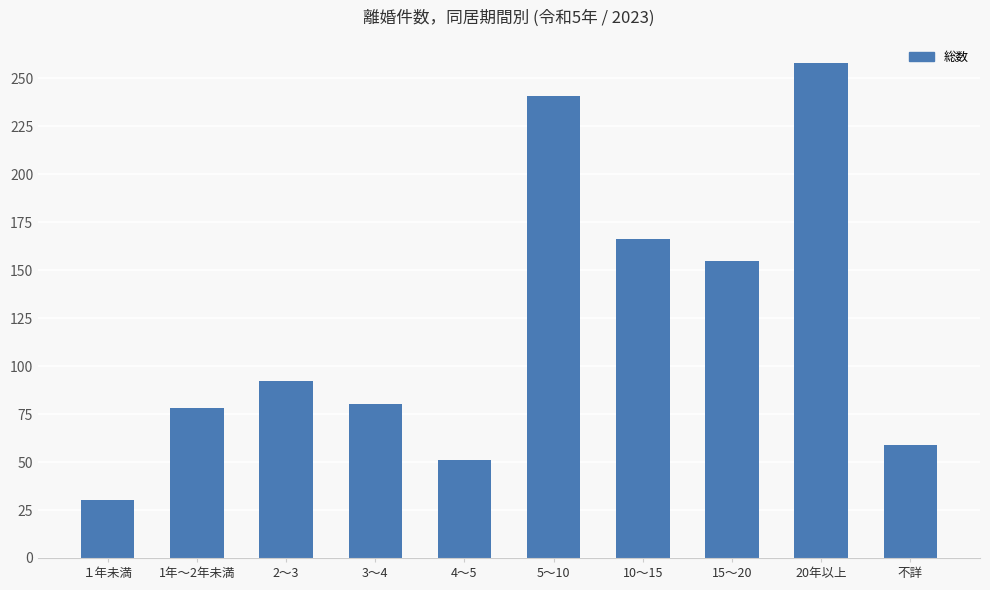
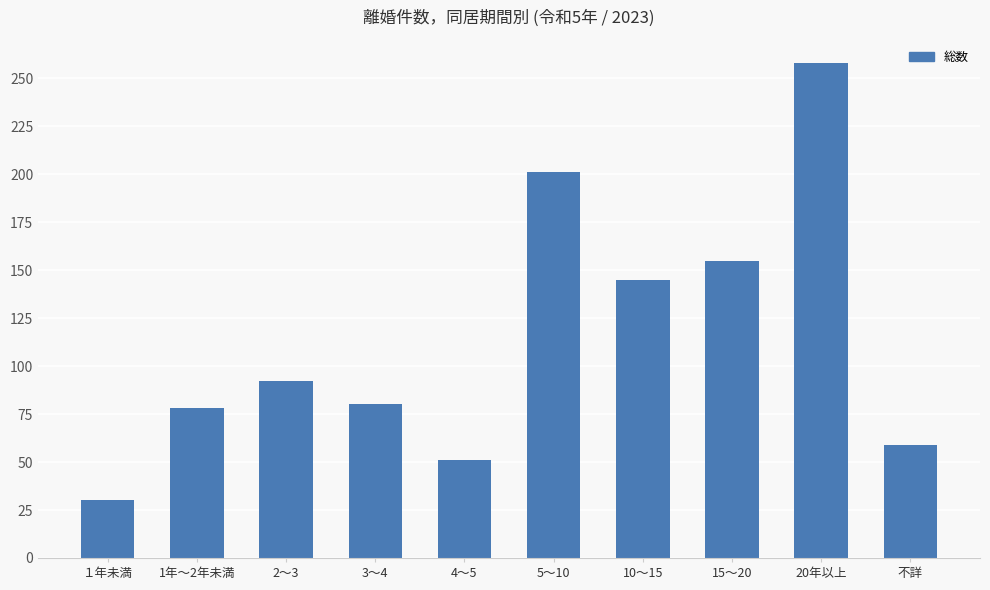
5～10: 241 -> 201
10～15: 166 -> 145
